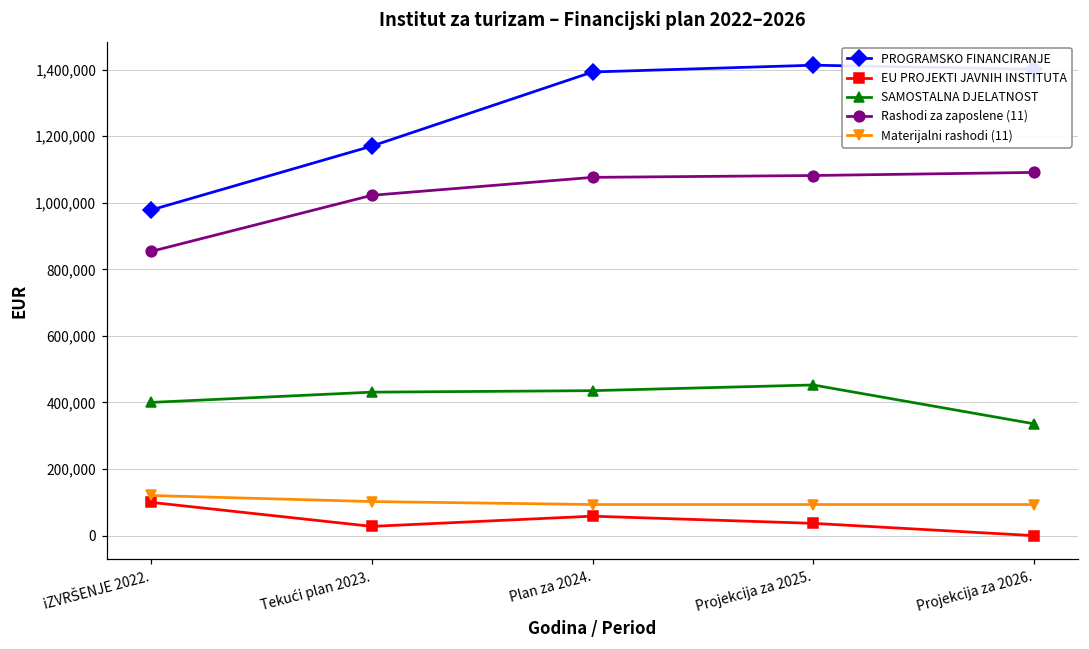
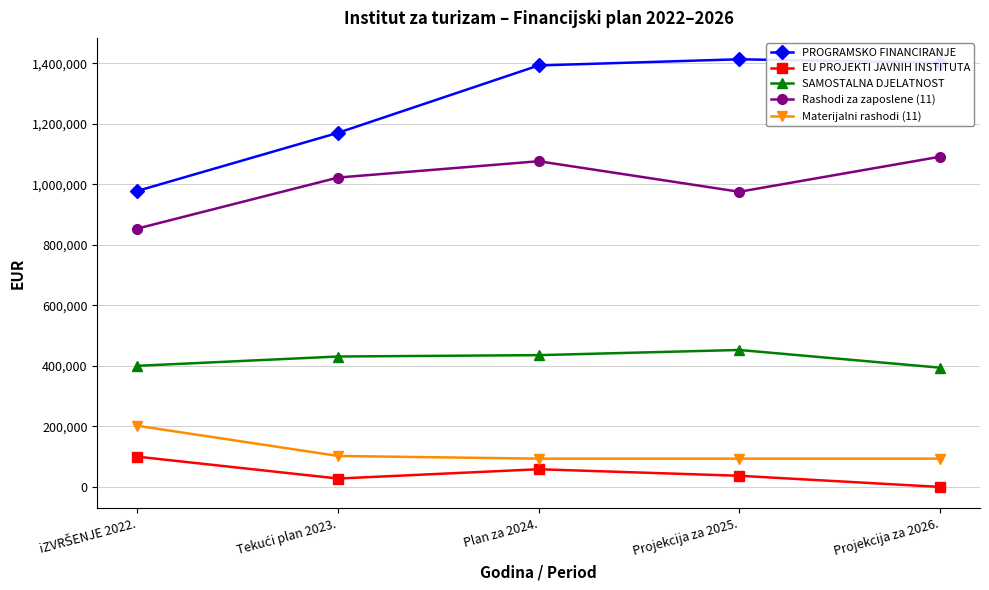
Materijalni rashodi (11), iZVRŠENJE 2022.: 120,000 -> 200,000
Rashodi za zaposlene (11), Projekcija za 2025.: 1,080,000 -> 980,000
SAMOSTALNA DJELATNOST, Projekcija za 2026.: 340,000 -> 390,000
